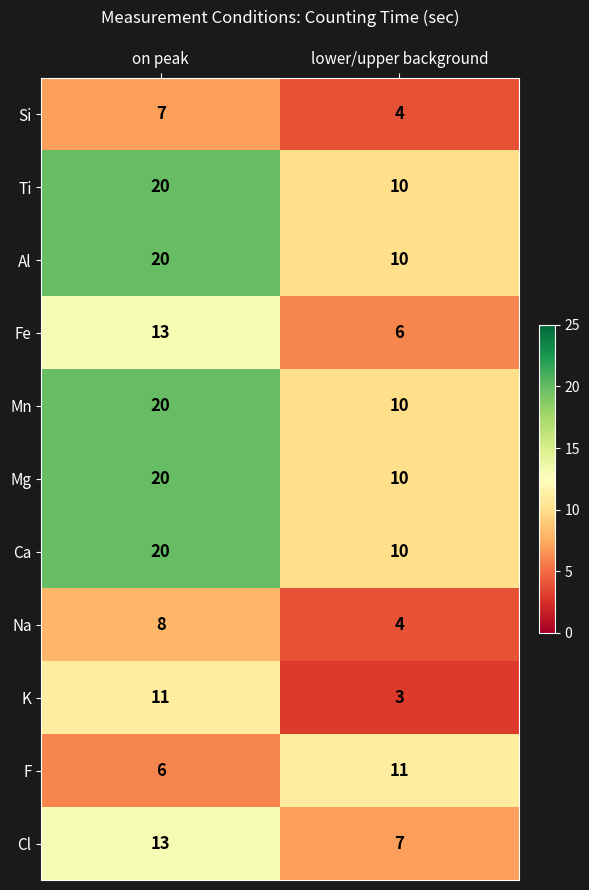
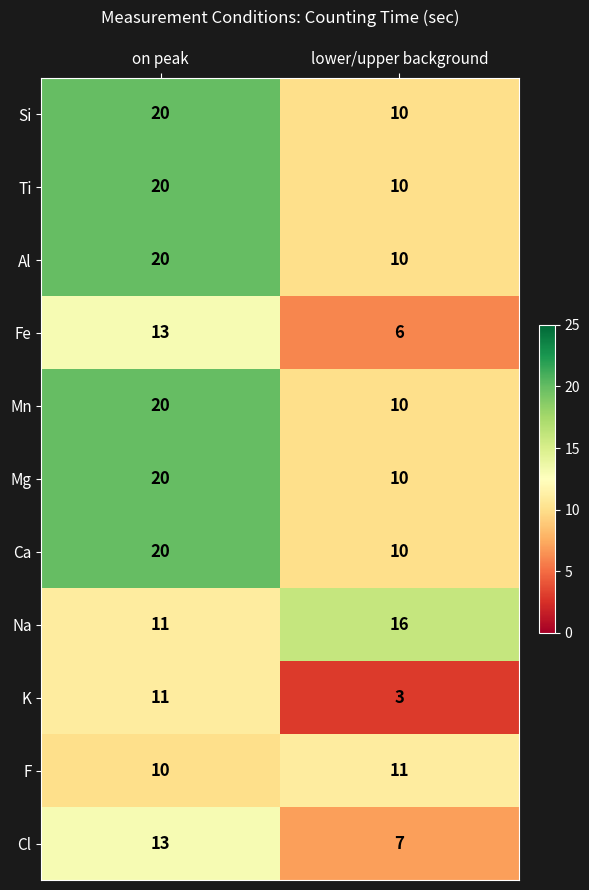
Si, on peak: 7 -> 20
Si, lower/upper background: 4 -> 10
Na, on peak: 8 -> 11
Na, lower/upper background: 4 -> 16
F, on peak: 6 -> 10
